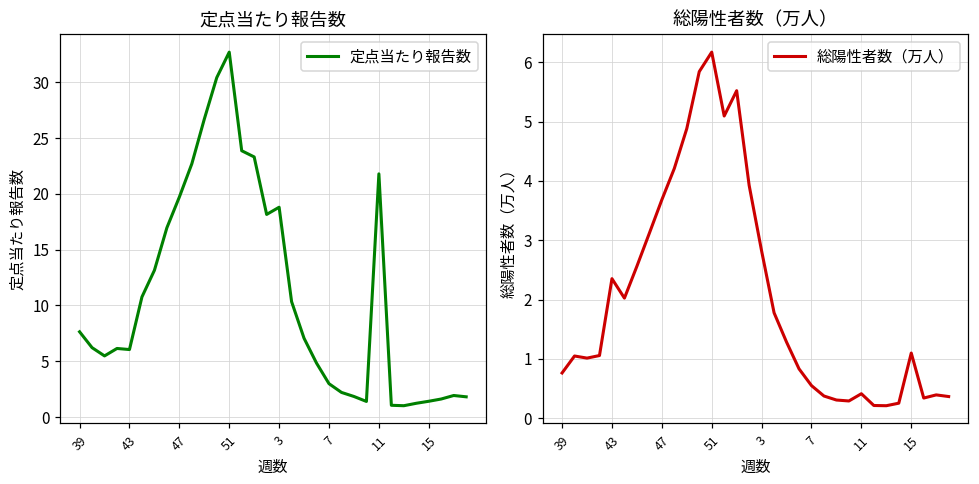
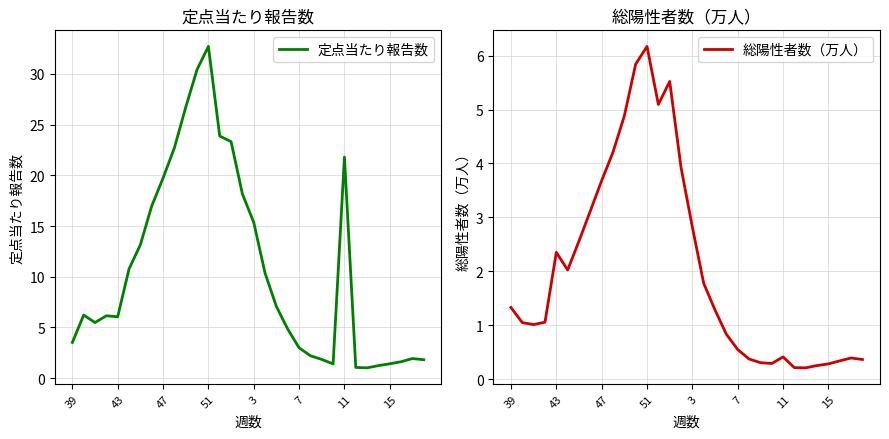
定点当たり報告数, 39: 7.6 -> 3.5
定点当たり報告数, 3: 18.8 -> 15.4
総陽性者数（万人）, 39: 0.8 -> 1.3
総陽性者数（万人）, 15: 1.1 -> 0.3
